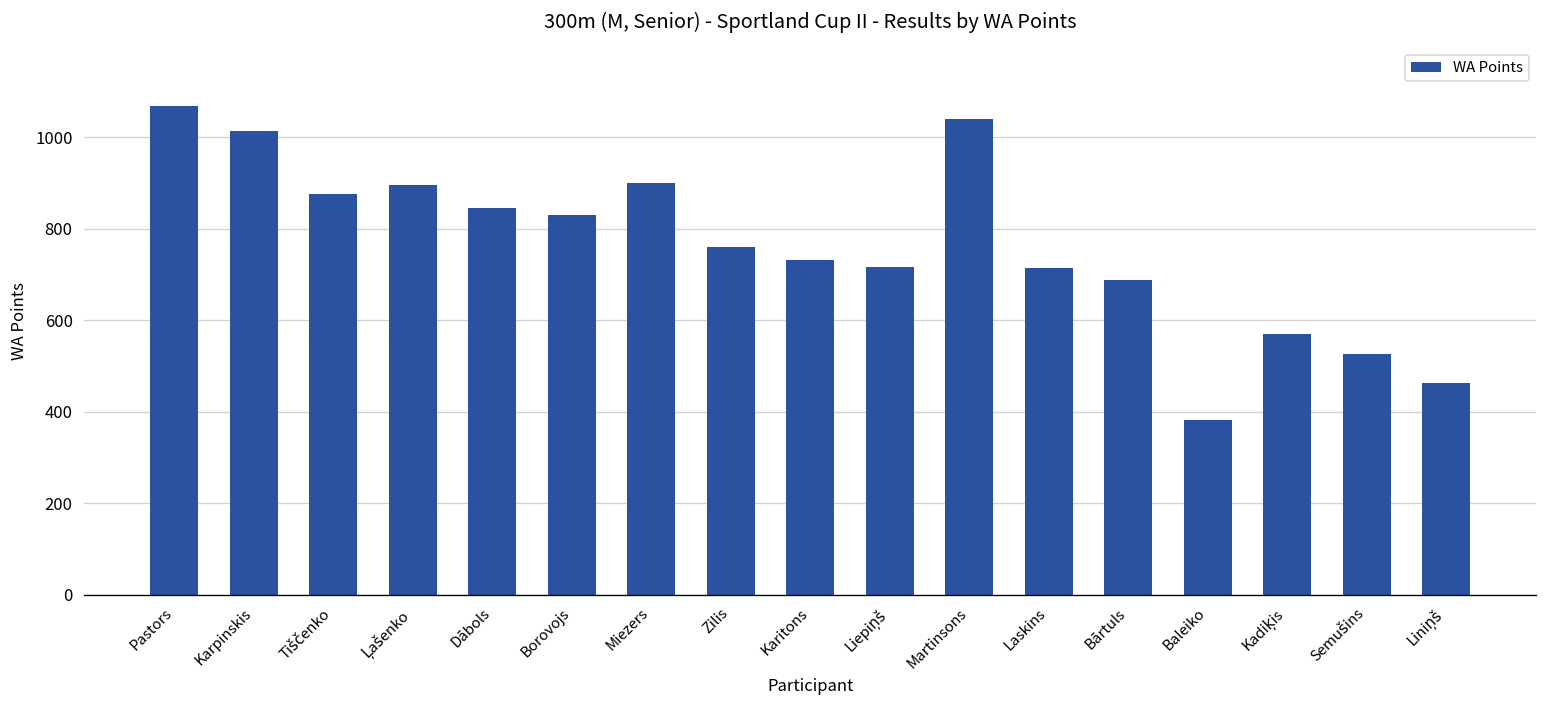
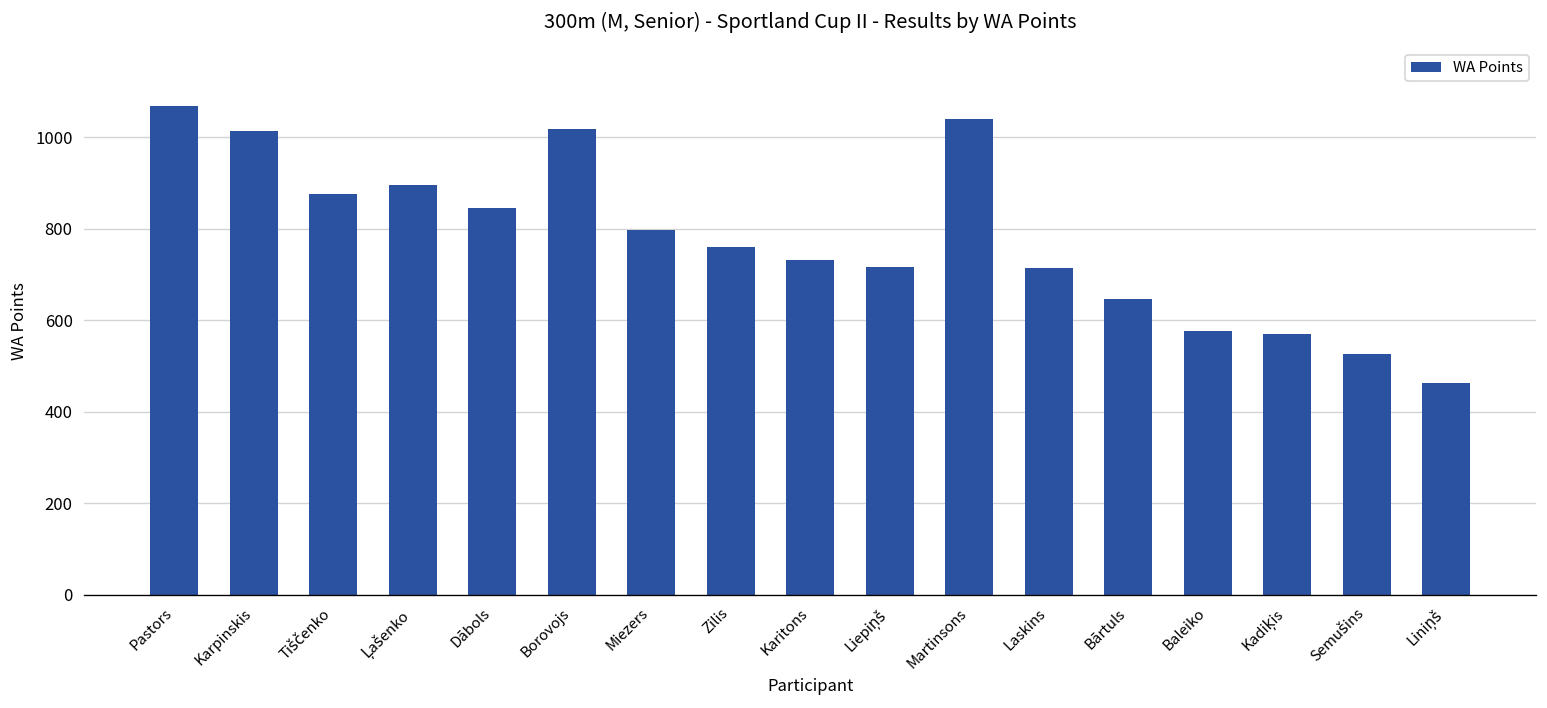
Borovojs: 830 -> 1020
Miezers: 900 -> 800
Bārtuls: 690 -> 650
Baleiko: 380 -> 580
